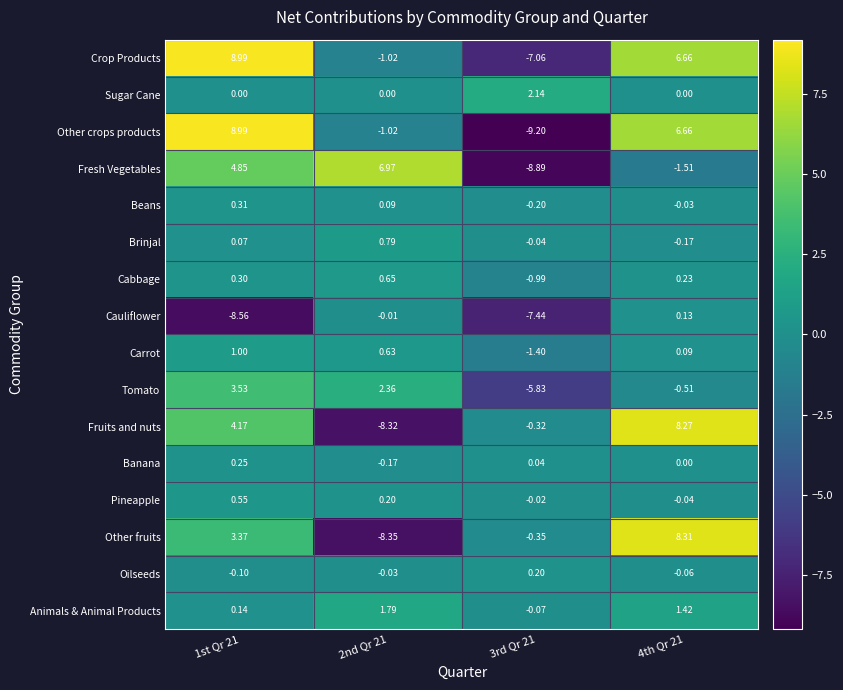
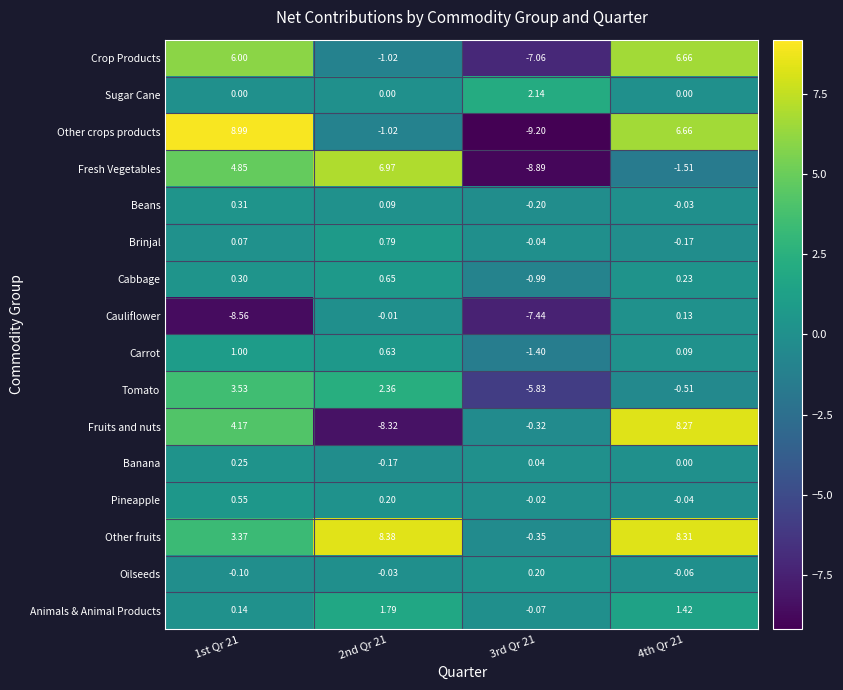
Crop Products, 1st Qr 21: 8.99 -> 6.00
Other fruits, 2nd Qr 21: -8.35 -> 8.38
